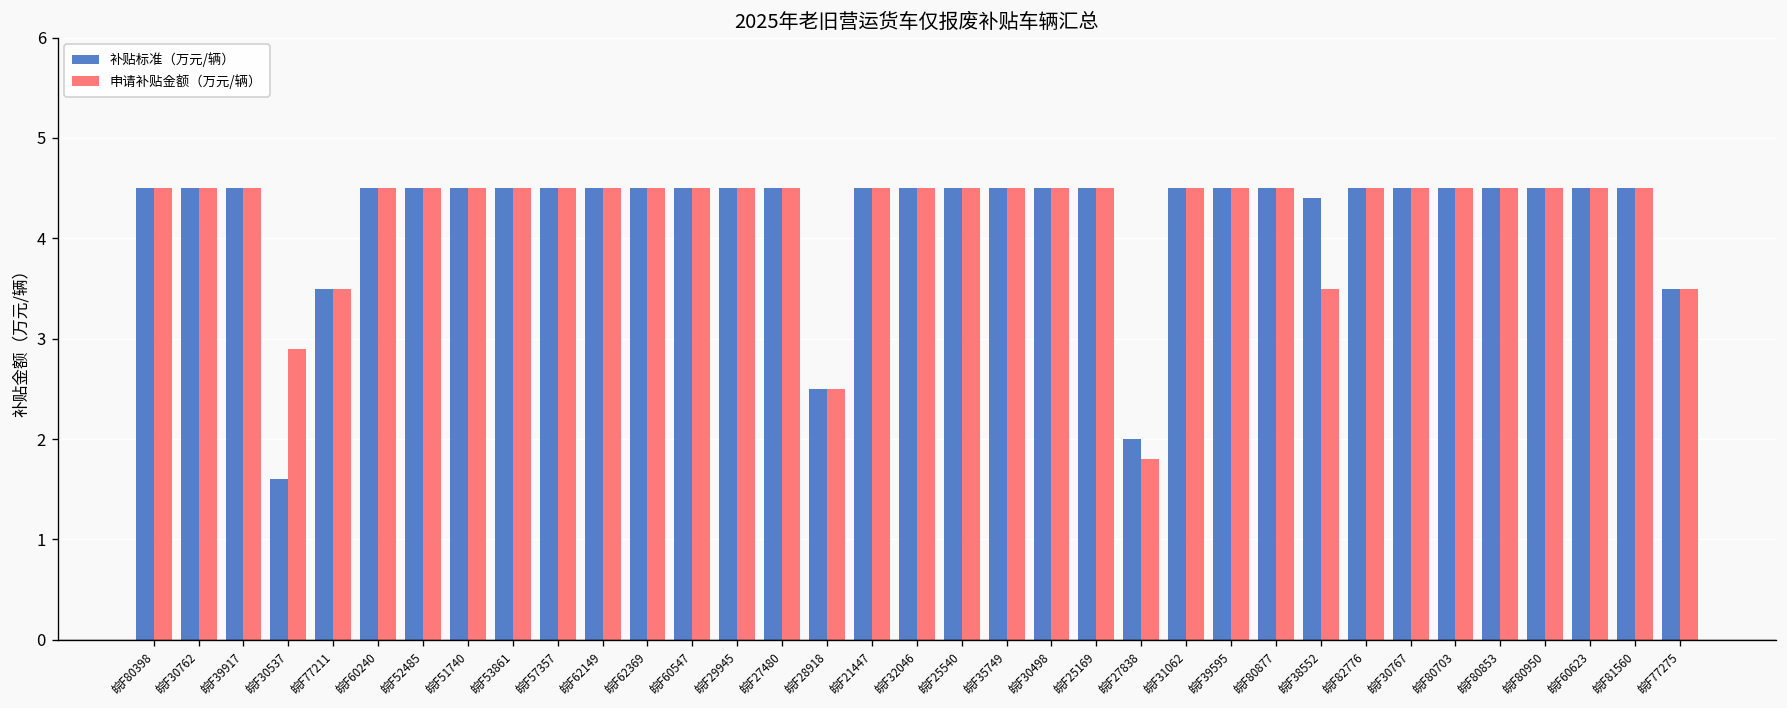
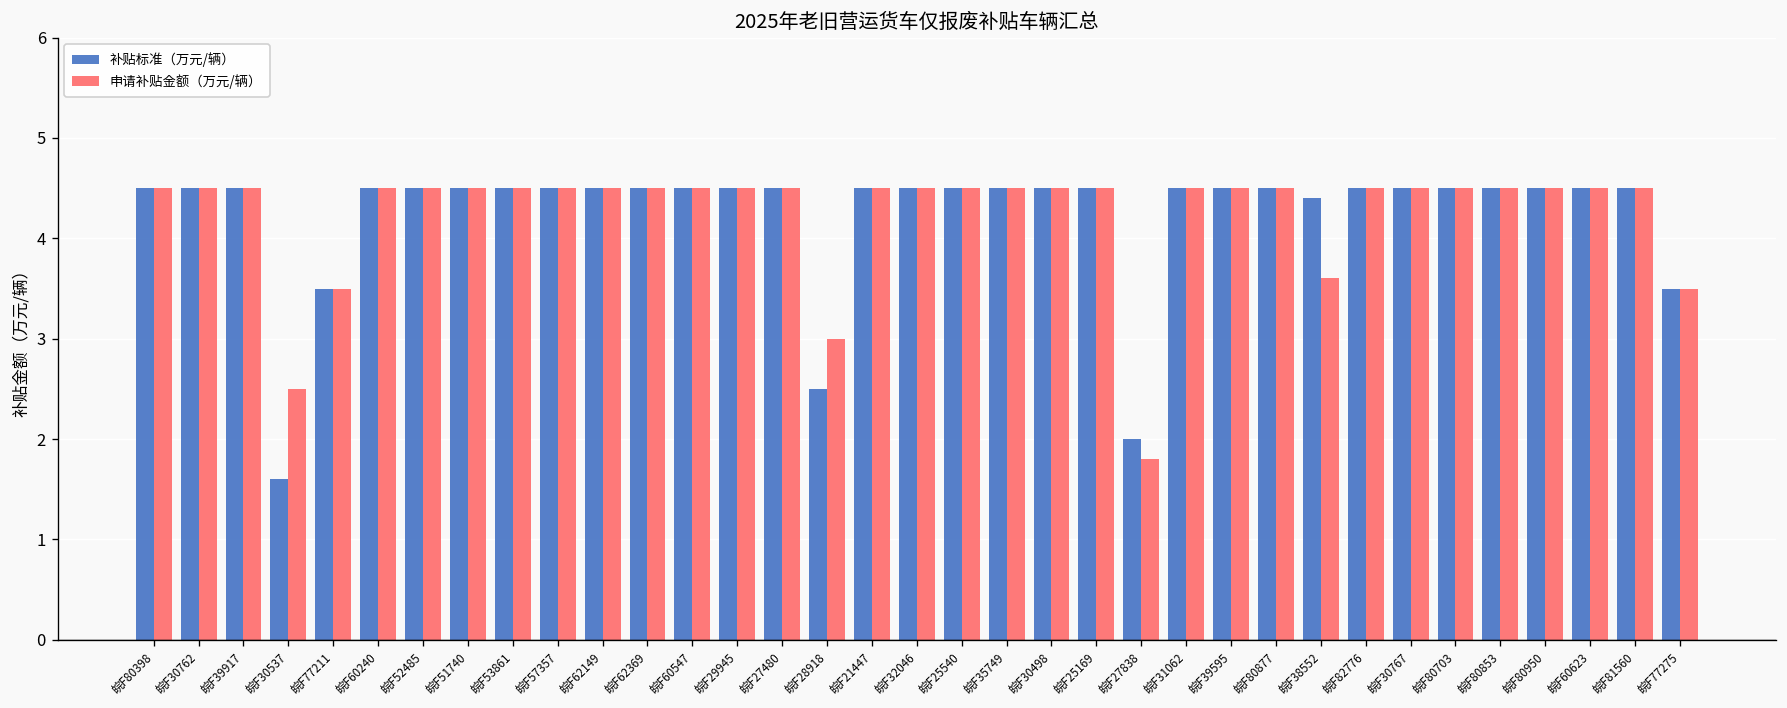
申请补贴金额（万元/辆）, 皖F30537: 2.9 -> 2.5
申请补贴金额（万元/辆）, 皖F28918: 2.5 -> 3.0
申请补贴金额（万元/辆）, 皖F38552: 3.5 -> 3.6
